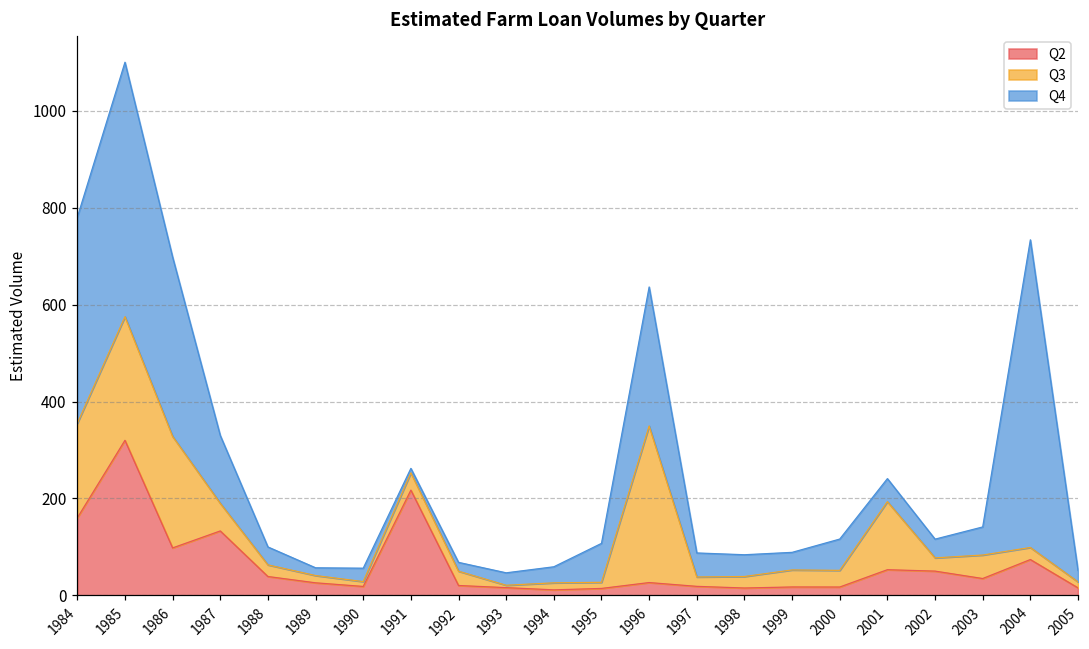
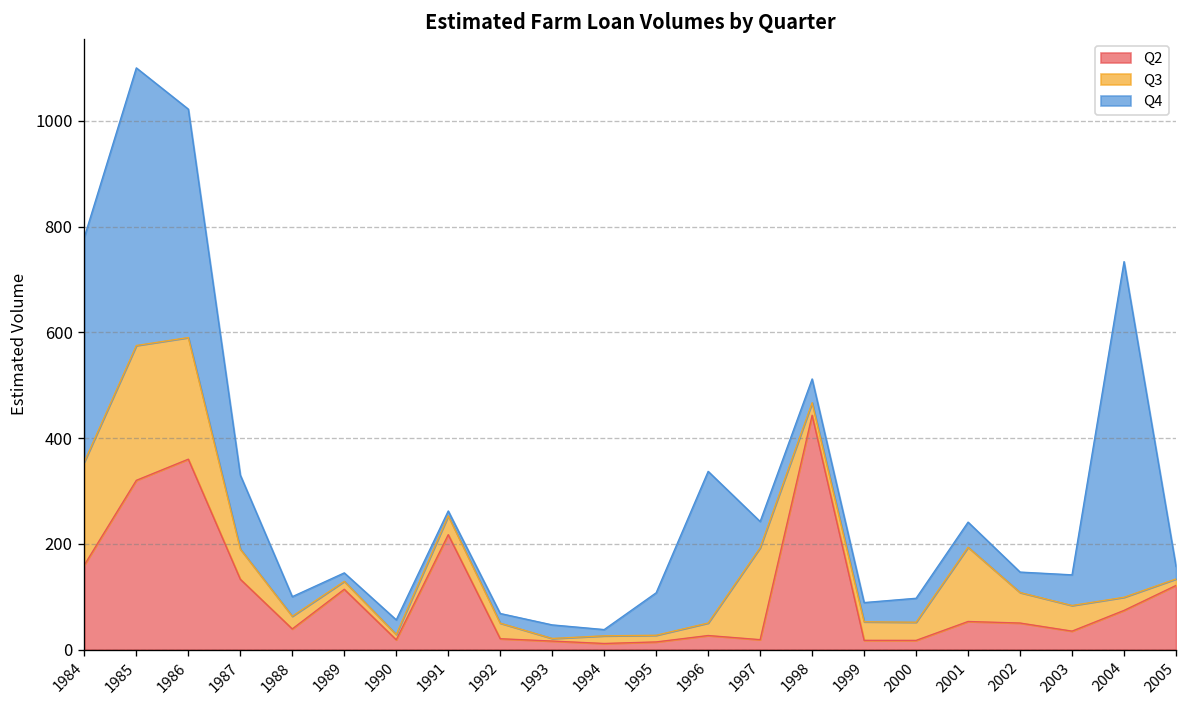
Q2, 1986: 100 -> 360
Q4, 1986: 370 -> 430
Q2, 1989: 30 -> 110
Q4, 1994: 30 -> 10
Q3, 1996: 320 -> 20
Q3, 1997: 20 -> 170
Q2, 1998: 20 -> 440
Q4, 2000: 60 -> 50
Q3, 2002: 30 -> 60
Q2, 2005: 20 -> 120
